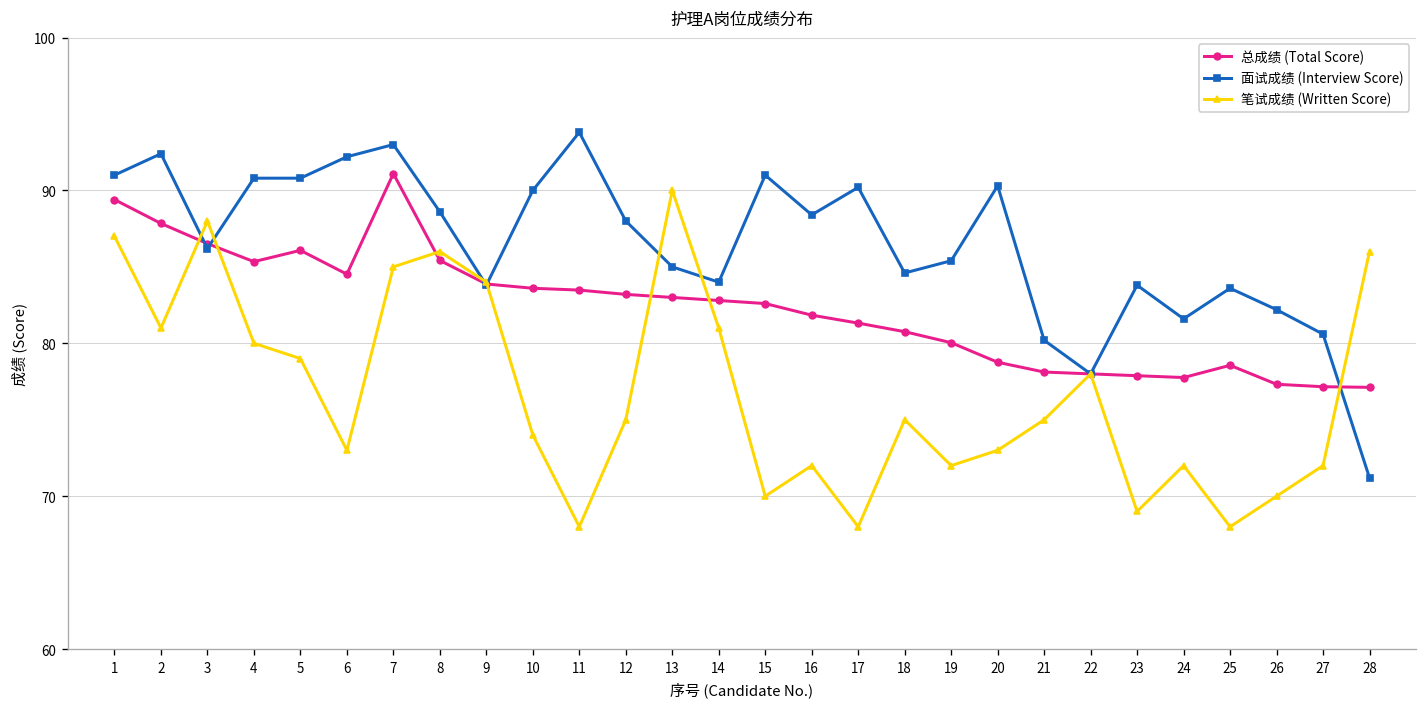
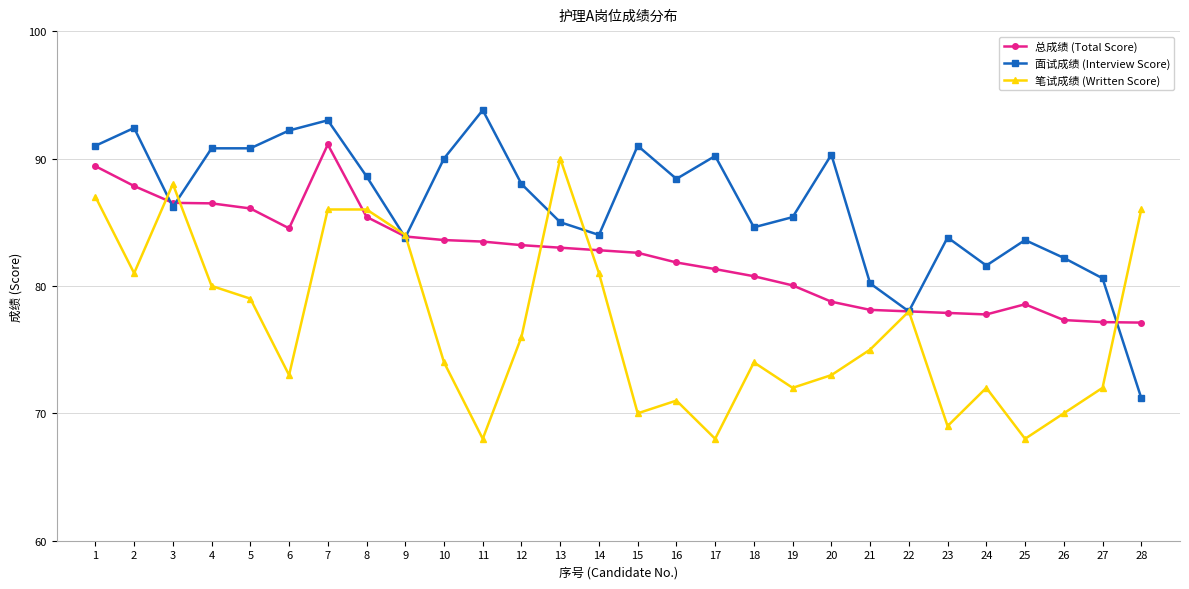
总成绩 (Total Score), 4: 85.3 -> 86.5
笔试成绩 (Written Score), 7: 85 -> 86
笔试成绩 (Written Score), 12: 75 -> 76
笔试成绩 (Written Score), 16: 72 -> 71
笔试成绩 (Written Score), 18: 75 -> 74
